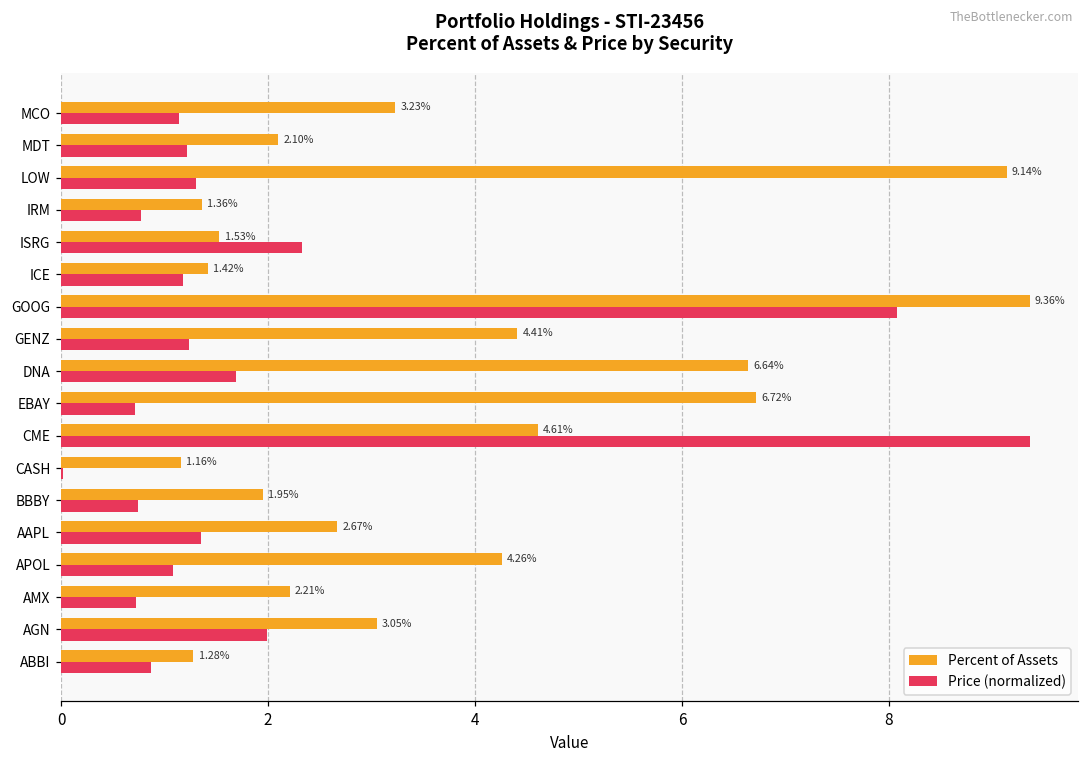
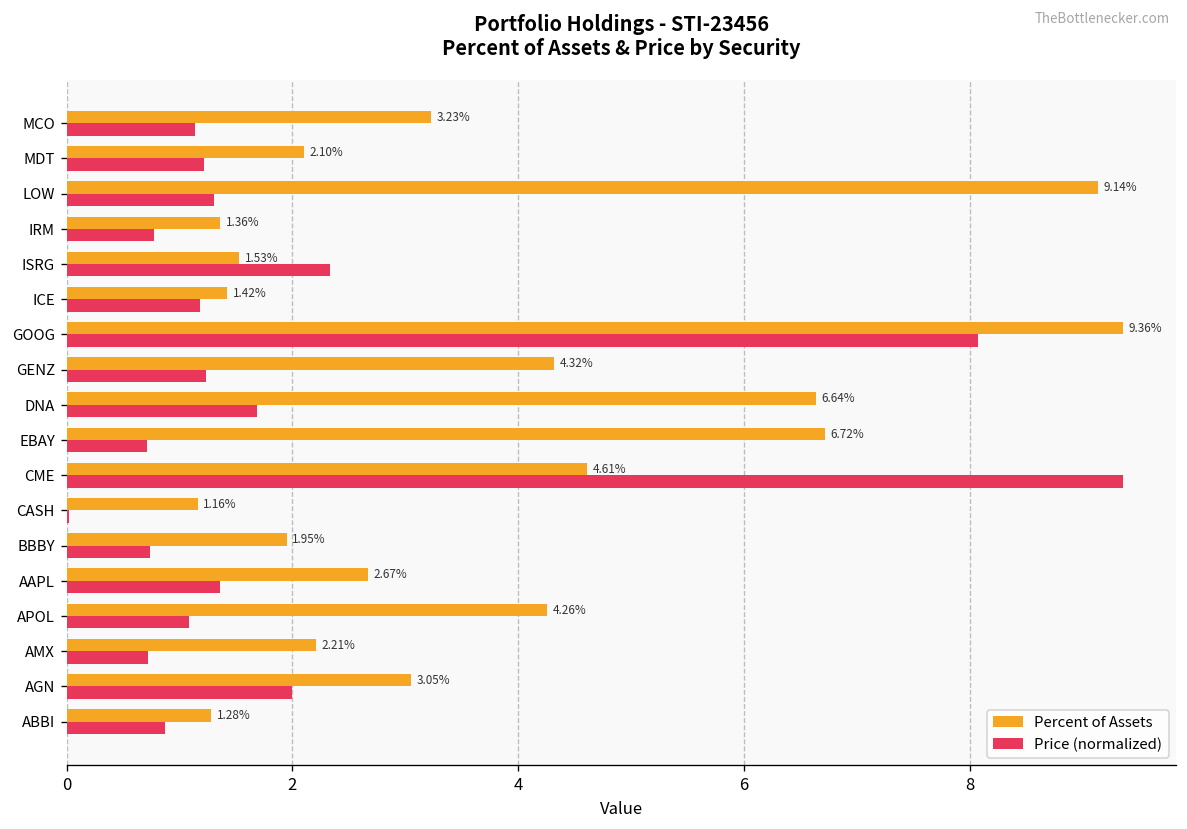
Percent of Assets, GENZ: 4.41% -> 4.32%
